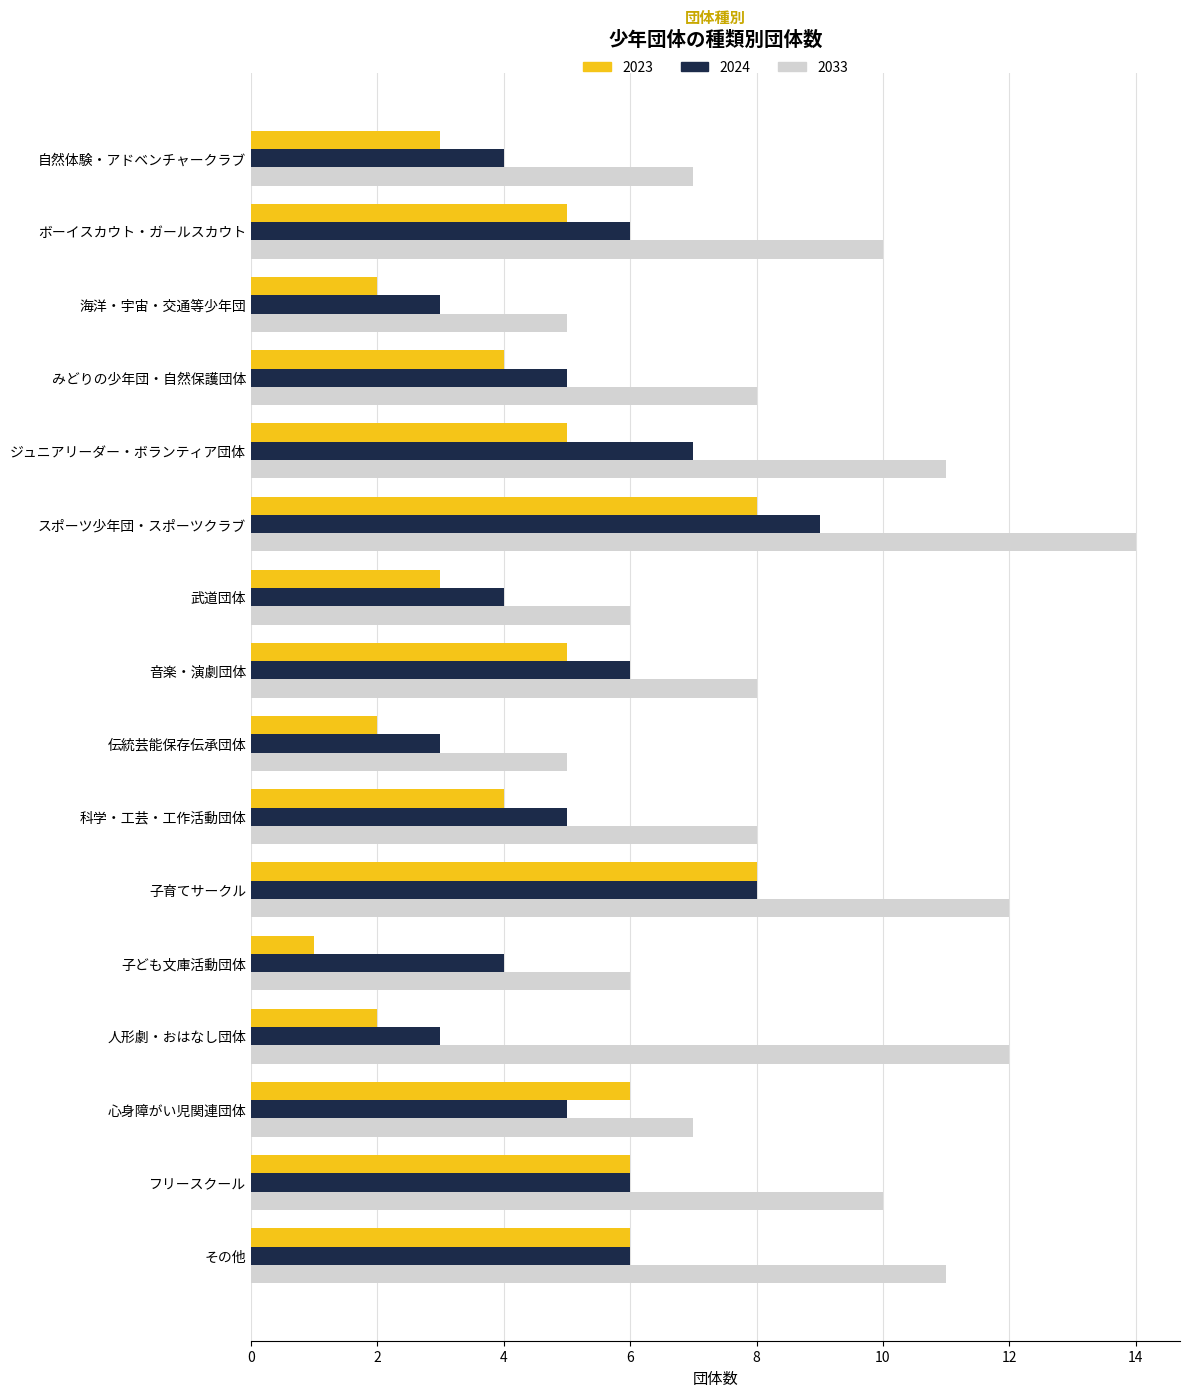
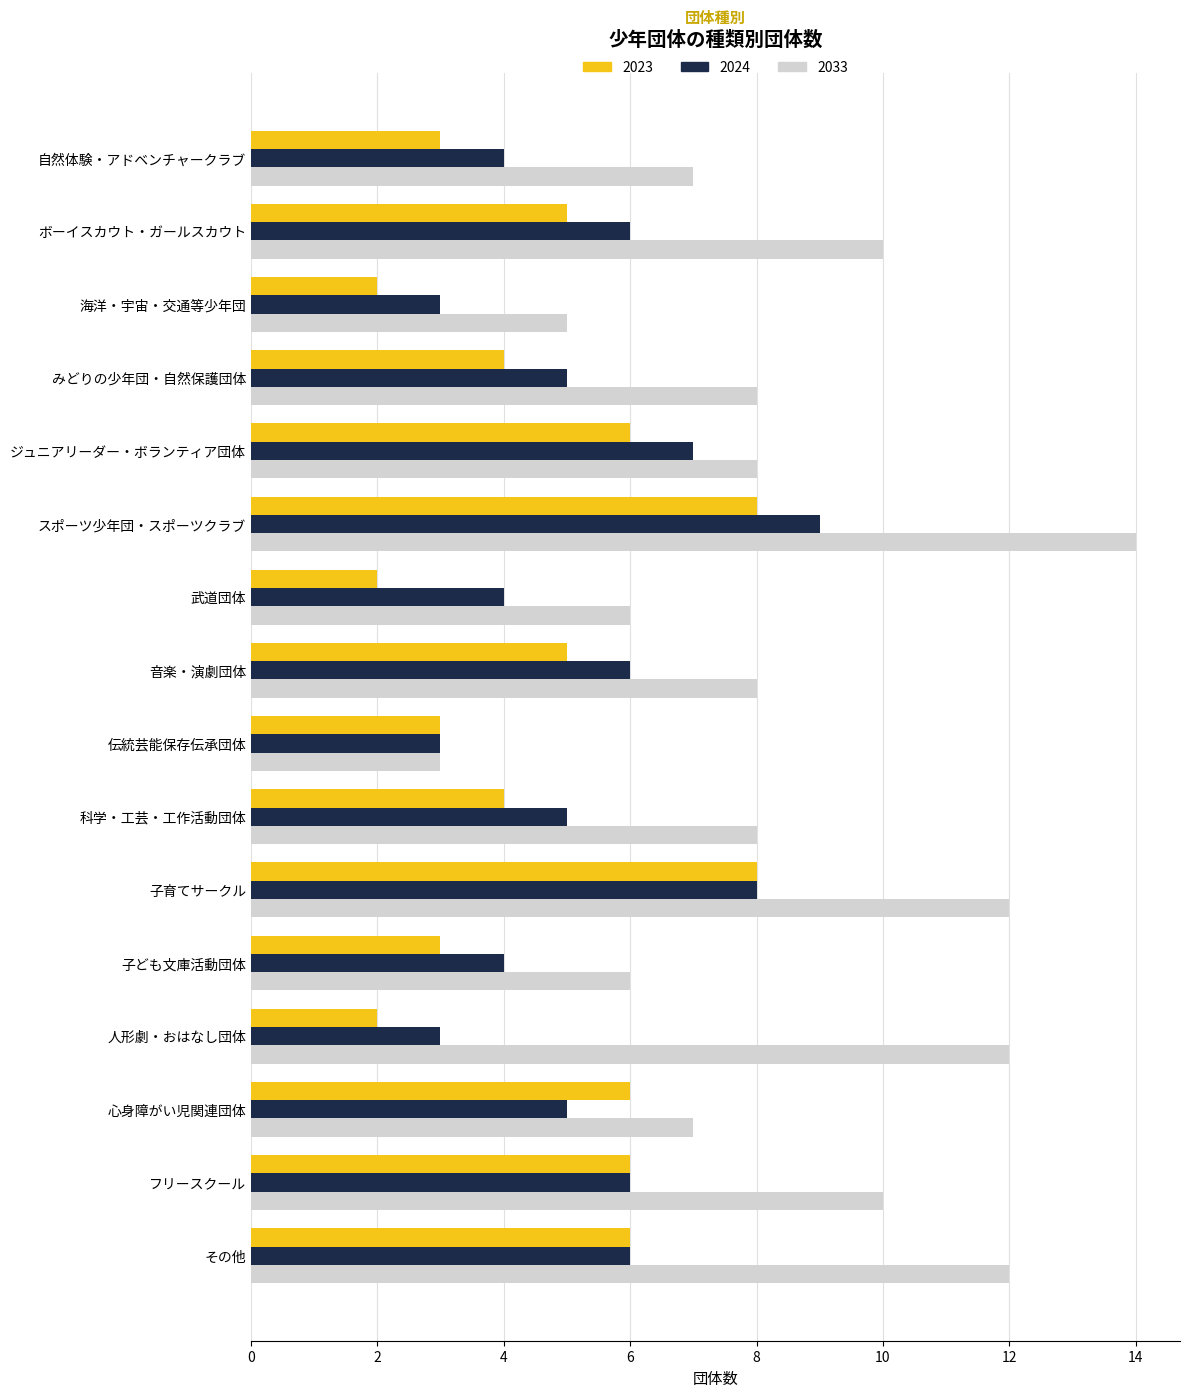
2023, ジュニアリーダー・ボランティア団体: 5 -> 6
2033, ジュニアリーダー・ボランティア団体: 11 -> 8
2023, 武道団体: 3 -> 2
2023, 伝統芸能保存伝承団体: 2 -> 3
2033, 伝統芸能保存伝承団体: 5 -> 3
2023, 子ども文庫活動団体: 1 -> 3
2033, その他: 11 -> 12
